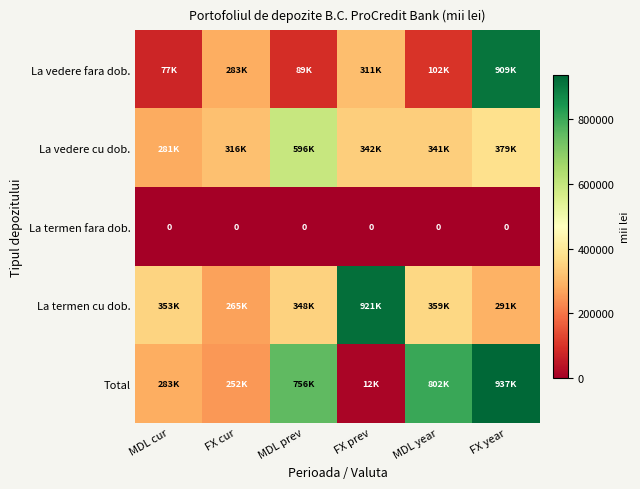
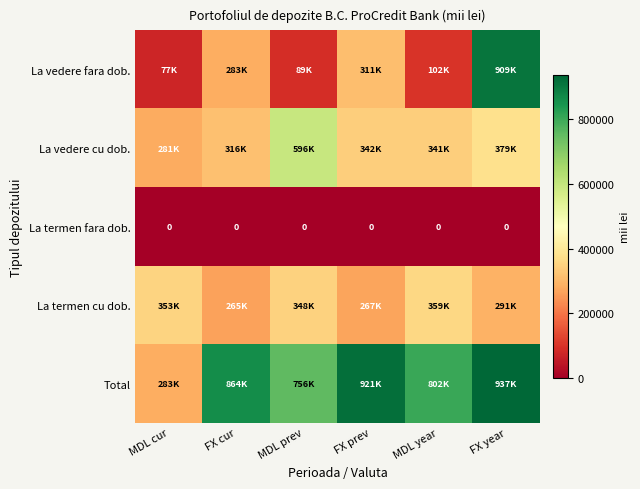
La termen cu dob., FX prev: 921K -> 267K
Total, FX cur: 252K -> 864K
Total, FX prev: 12K -> 921K
